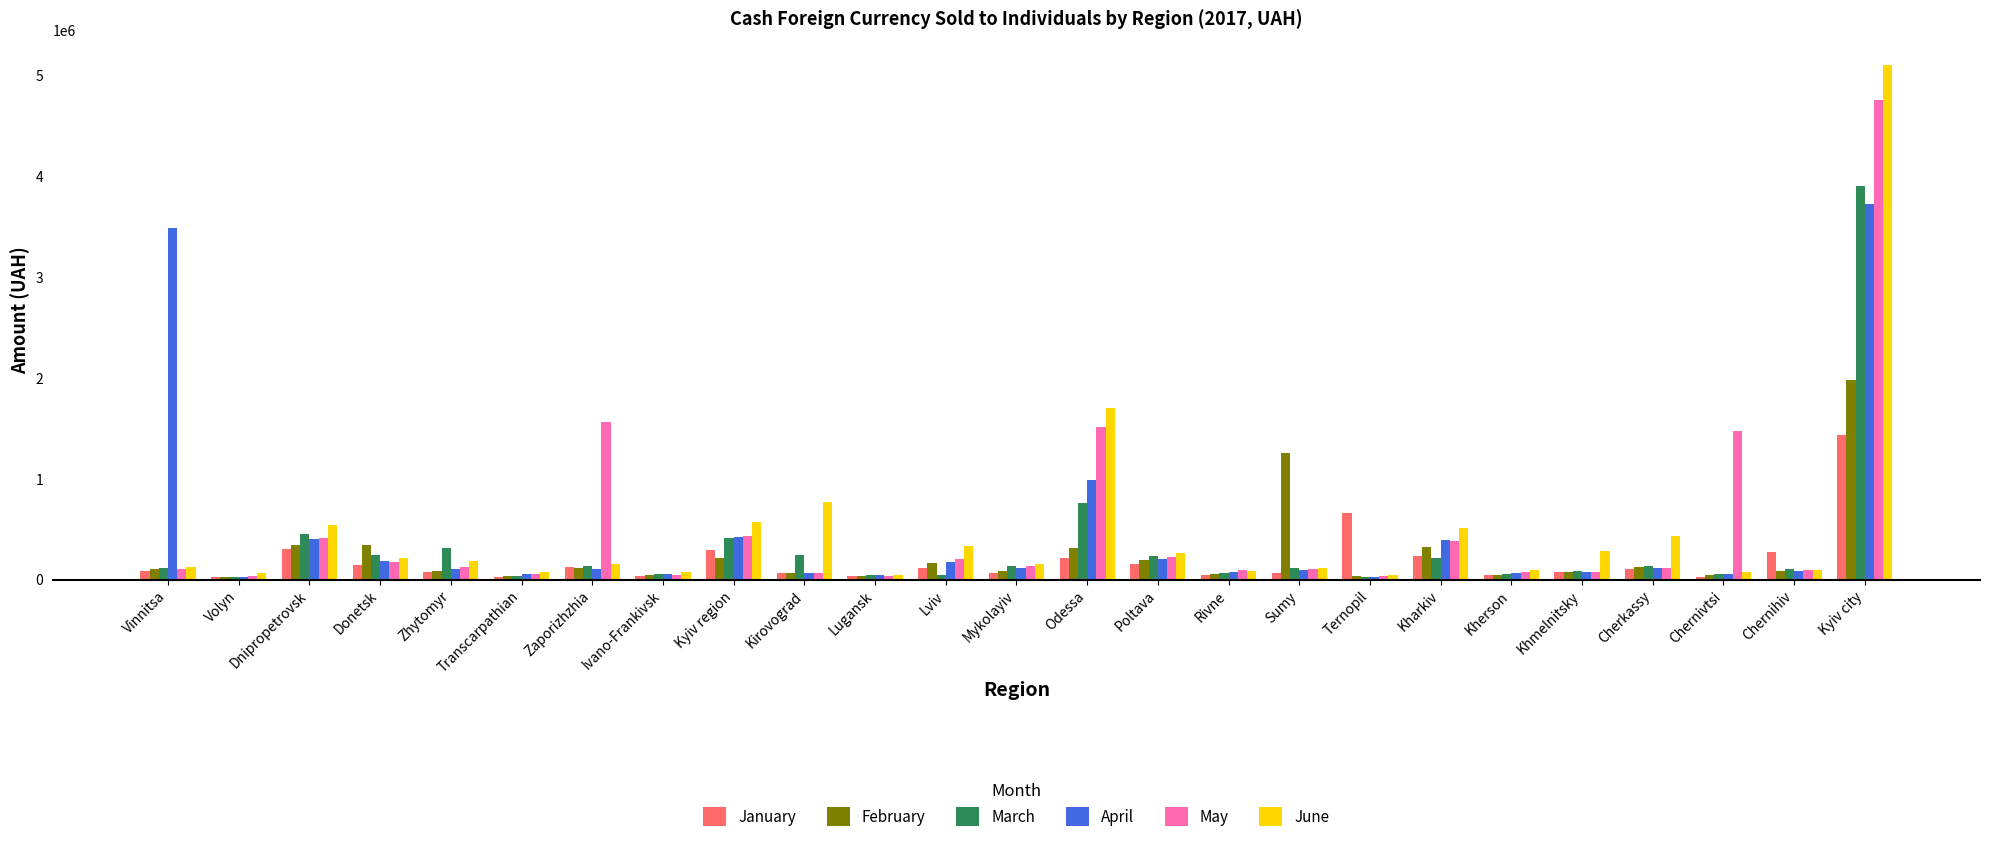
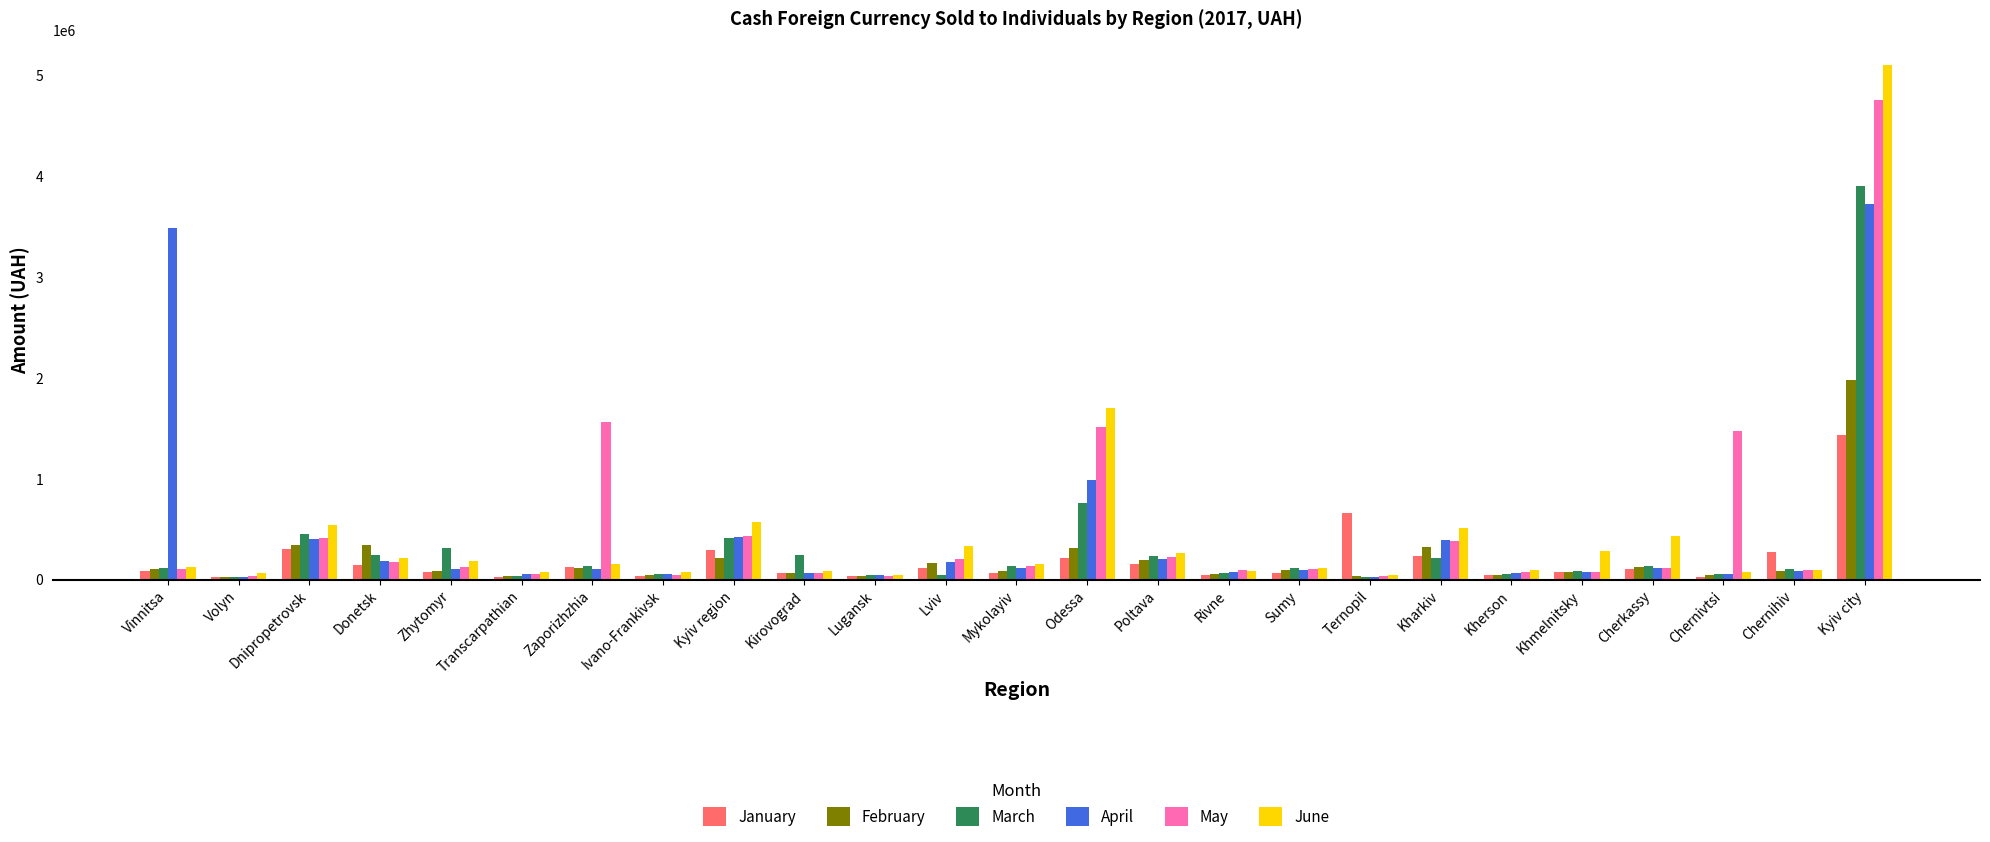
June, Kirovograd: 770000 -> 90000
February, Sumy: 1260000 -> 100000
